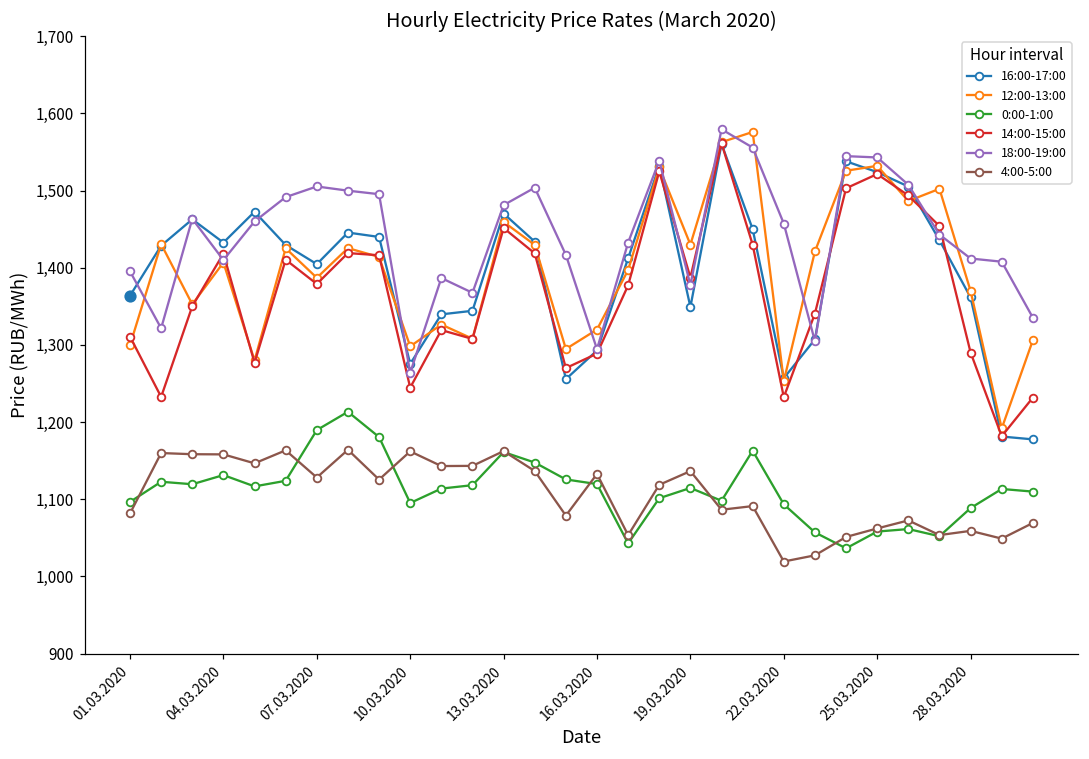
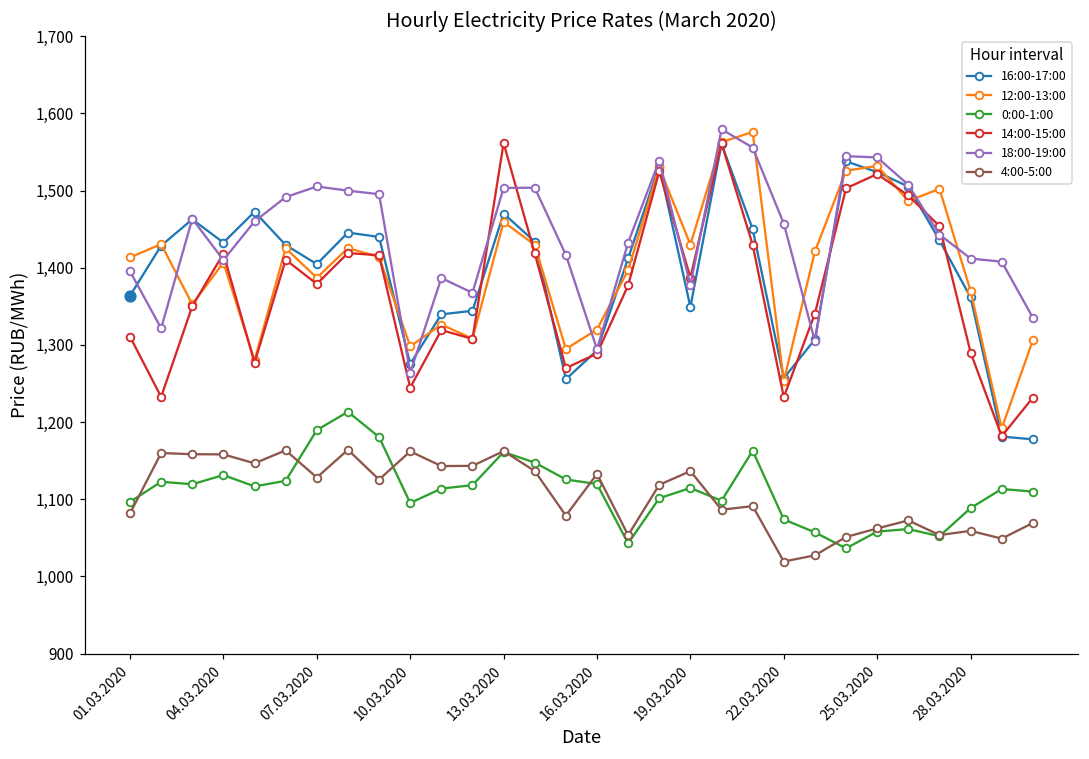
12:00-13:00, 01.03.2020: 1,300 -> 1,410
14:00-15:00, 13.03.2020: 1,450 -> 1,560
18:00-19:00, 13.03.2020: 1,480 -> 1,500
0:00-1:00, 22.03.2020: 1,090 -> 1,070
